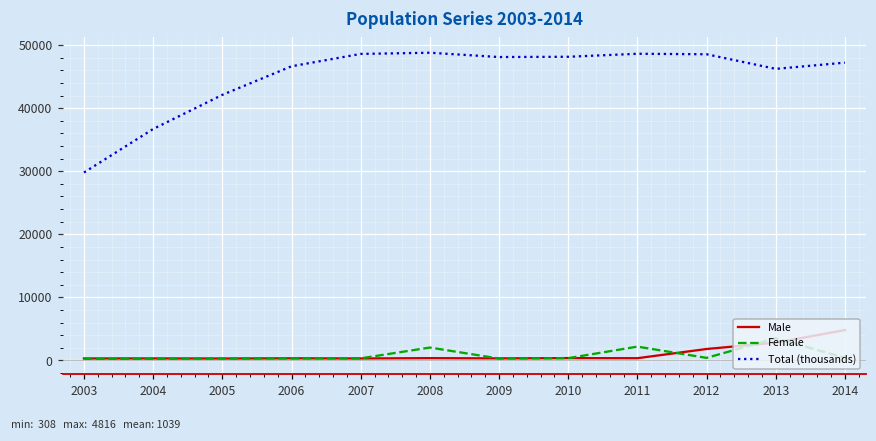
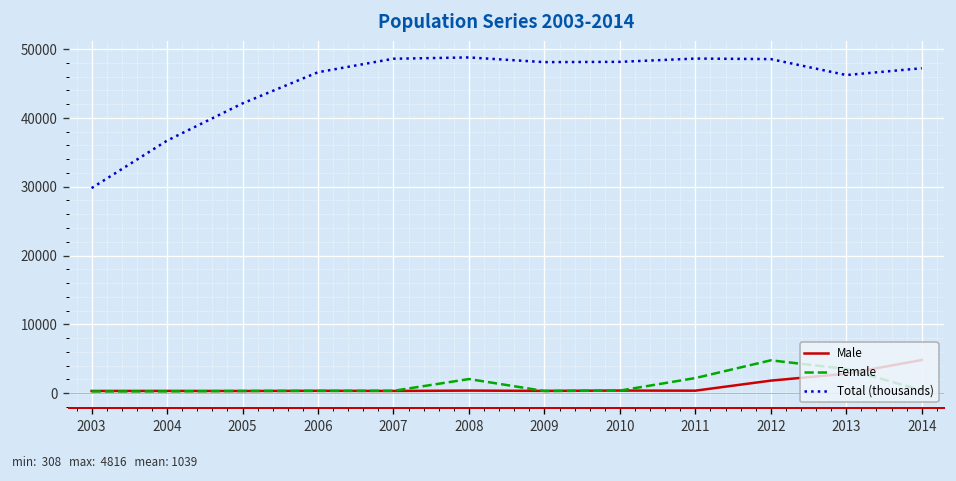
Female, 2012: 0 -> 5000
